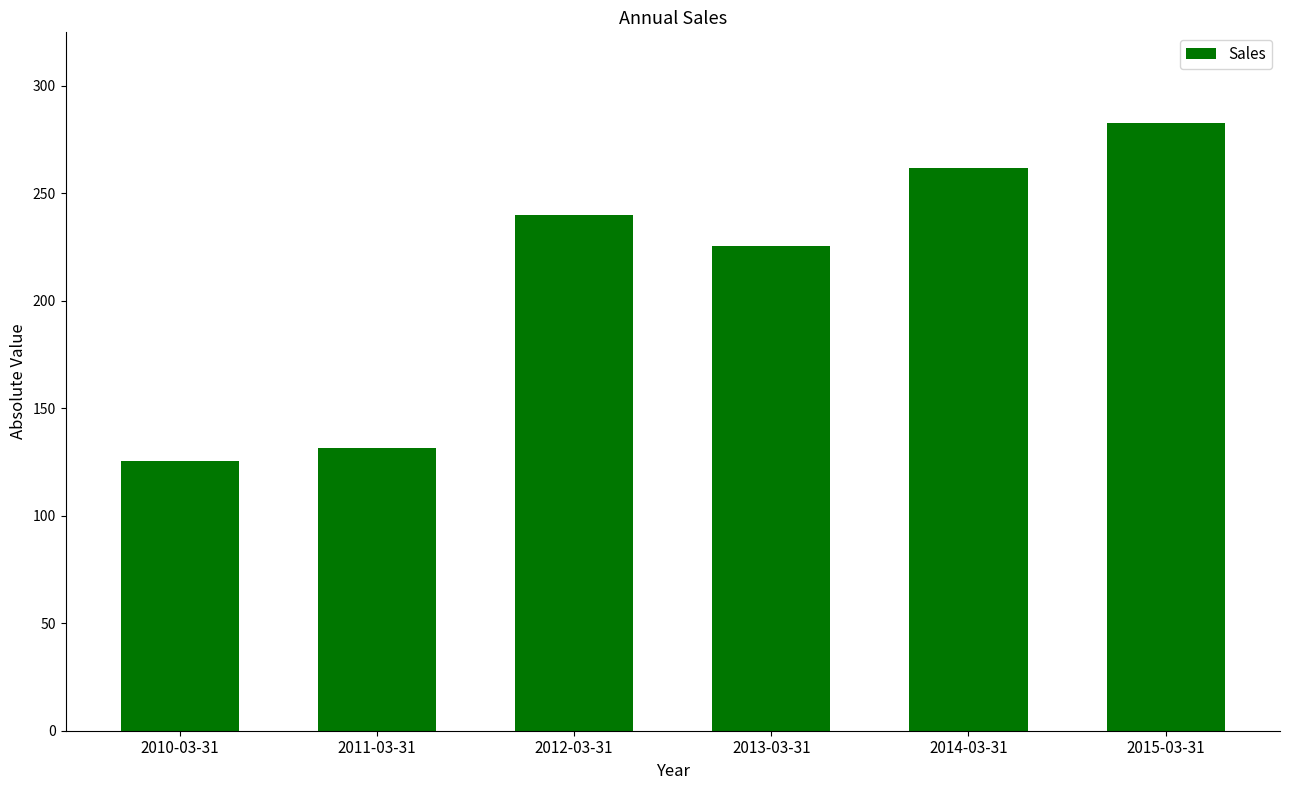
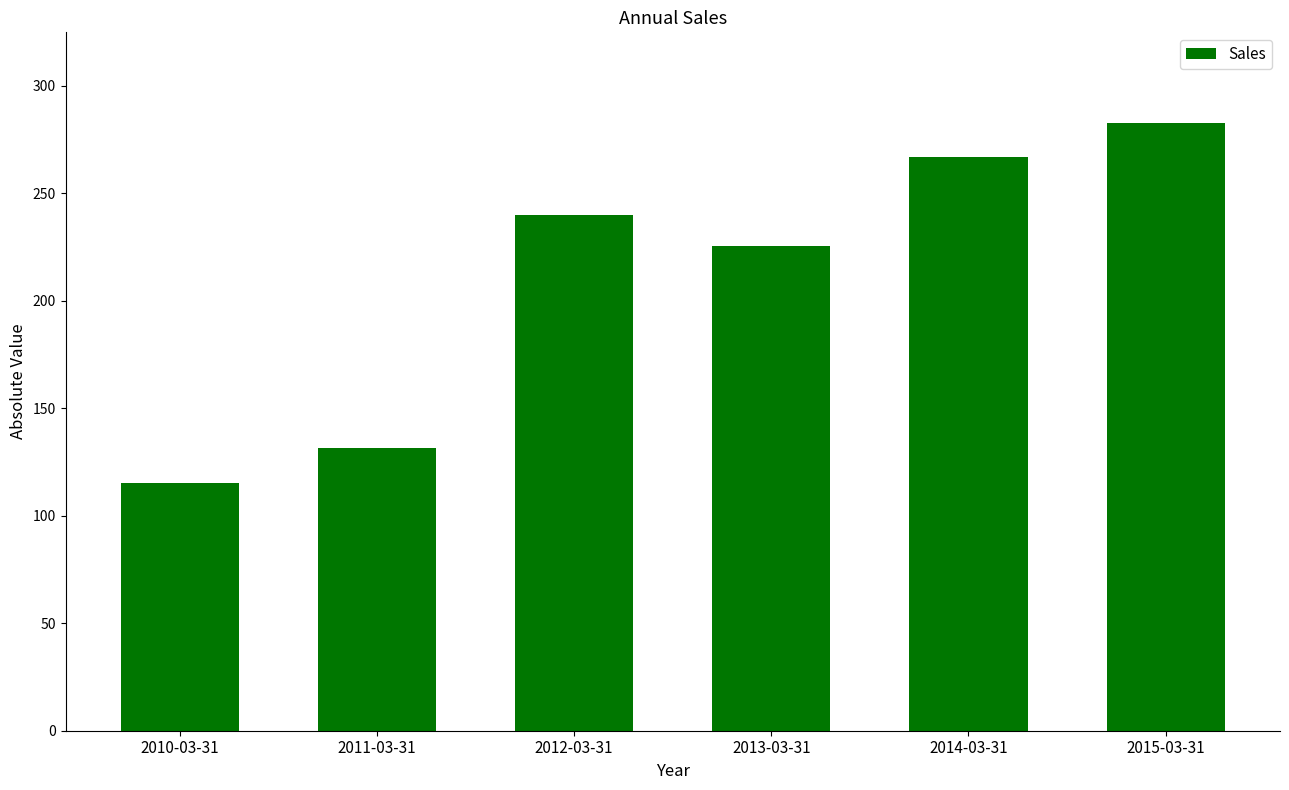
2010-03-31: 126 -> 115
2014-03-31: 262 -> 267
